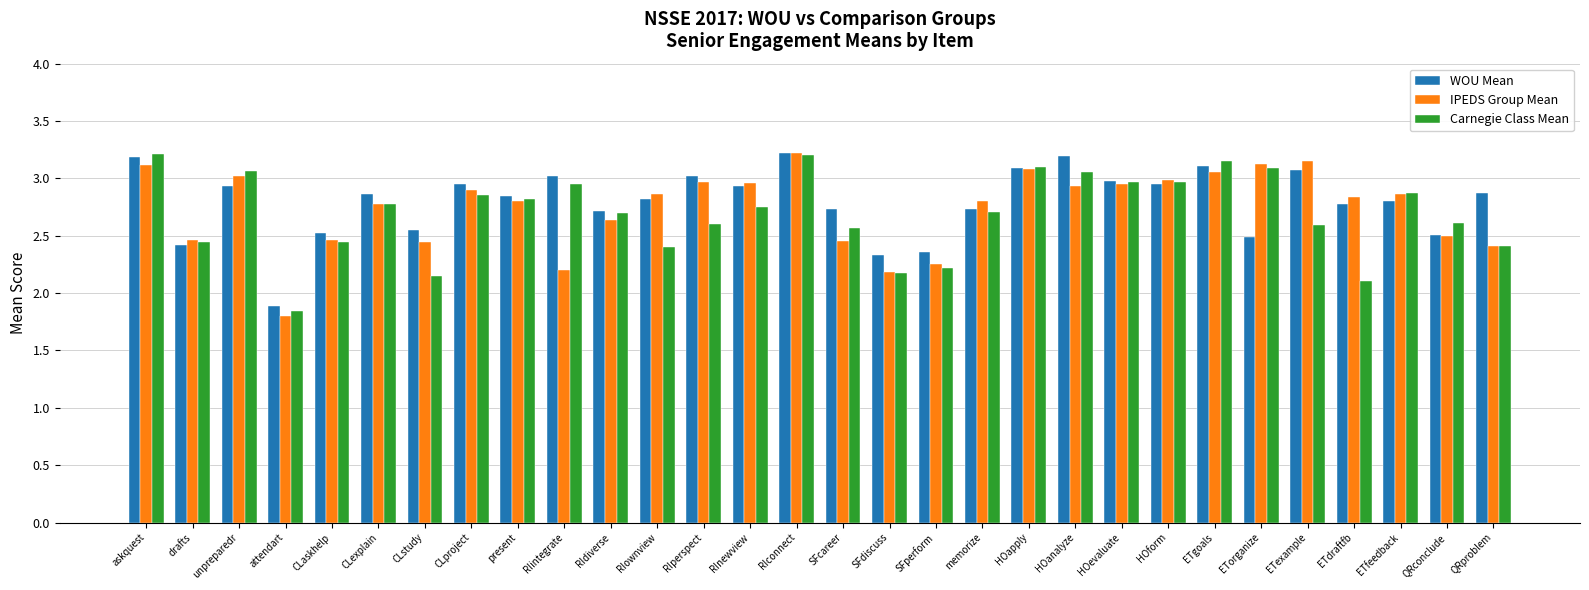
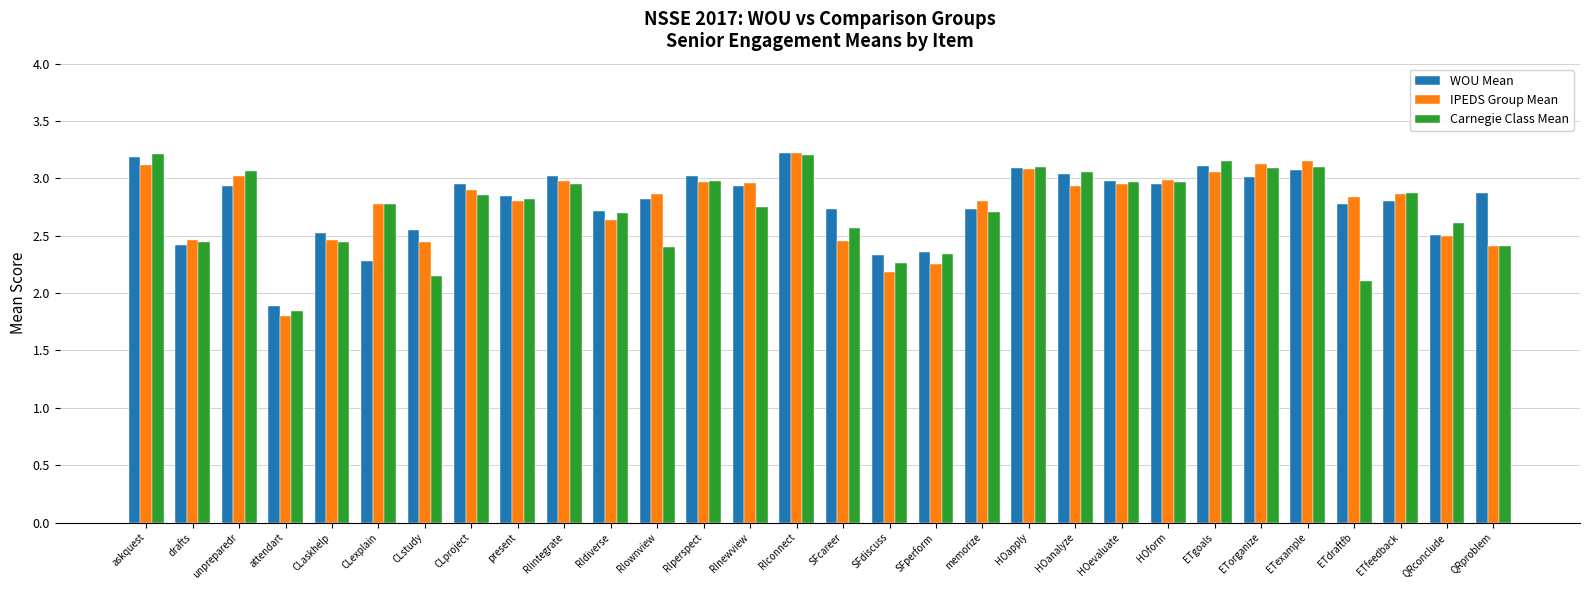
WOU Mean, CLexplain: 2.86 -> 2.28
IPEDS Group Mean, RIintegrate: 2.20 -> 2.98
Carnegie Class Mean, RIperspect: 2.60 -> 2.98
Carnegie Class Mean, SFdiscuss: 2.17 -> 2.27
Carnegie Class Mean, SFperform: 2.22 -> 2.34
WOU Mean, HOanalyze: 3.20 -> 3.04
WOU Mean, ETorganize: 2.49 -> 3.01
Carnegie Class Mean, ETexample: 2.59 -> 3.10
